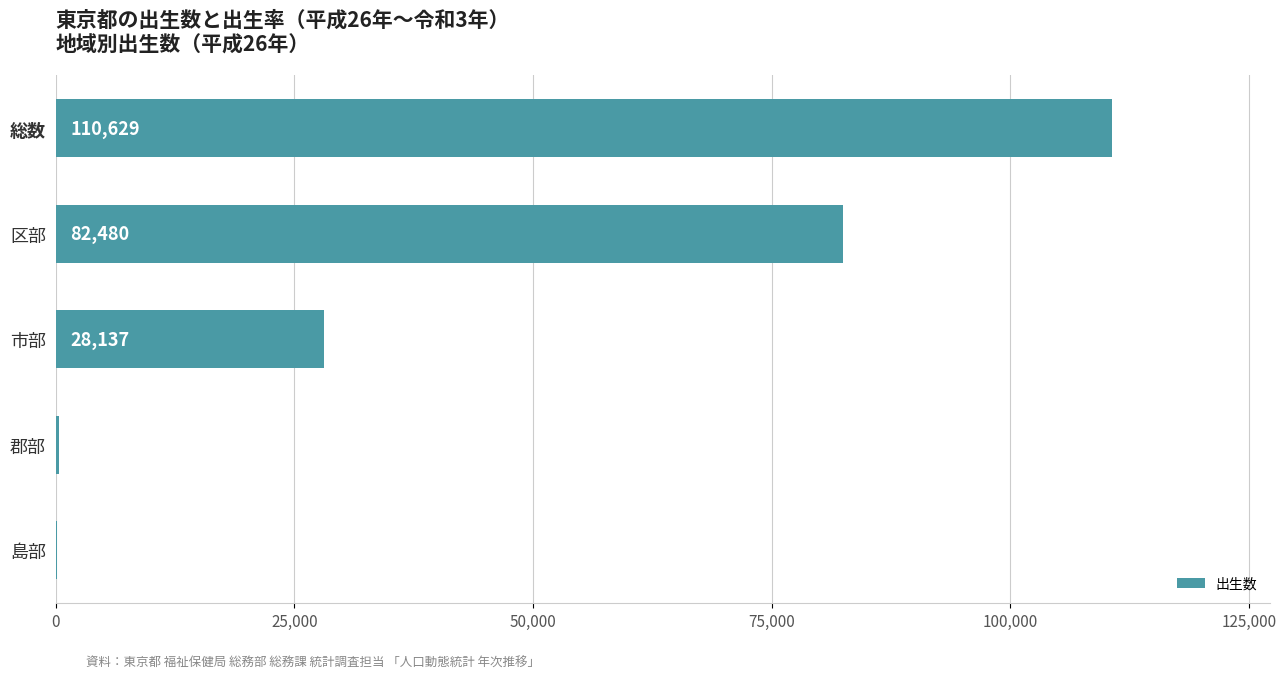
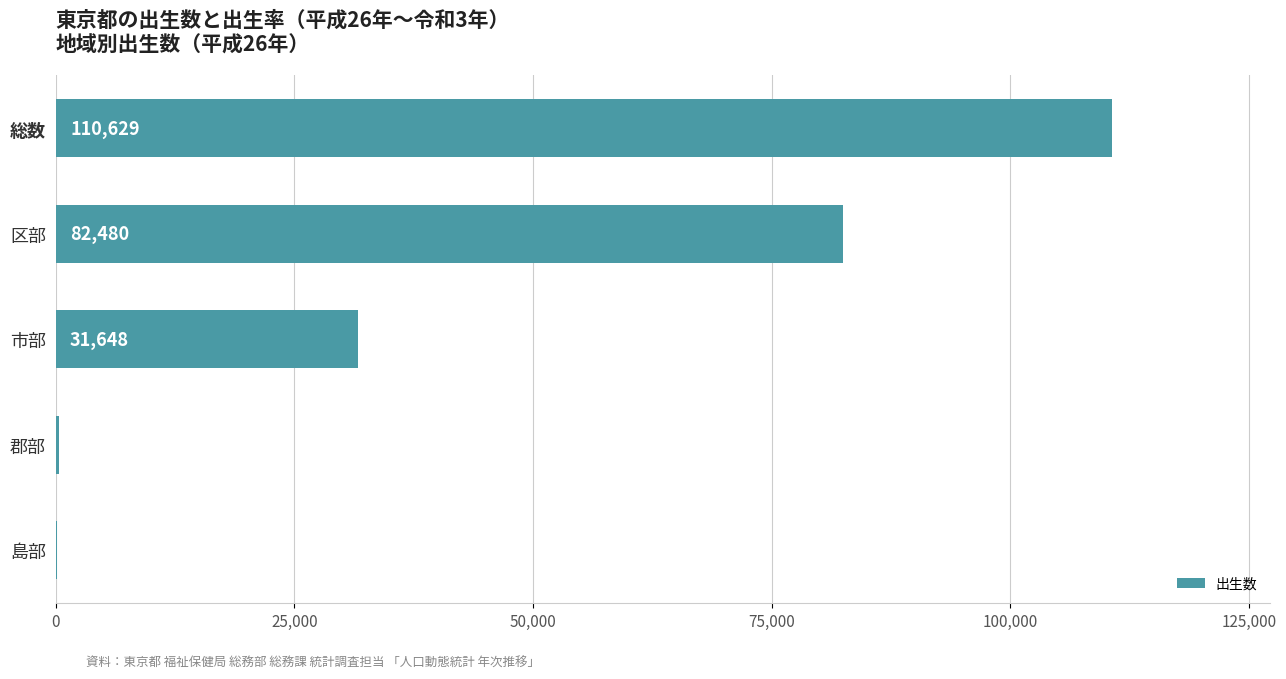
市部: 28,137 -> 31,648
